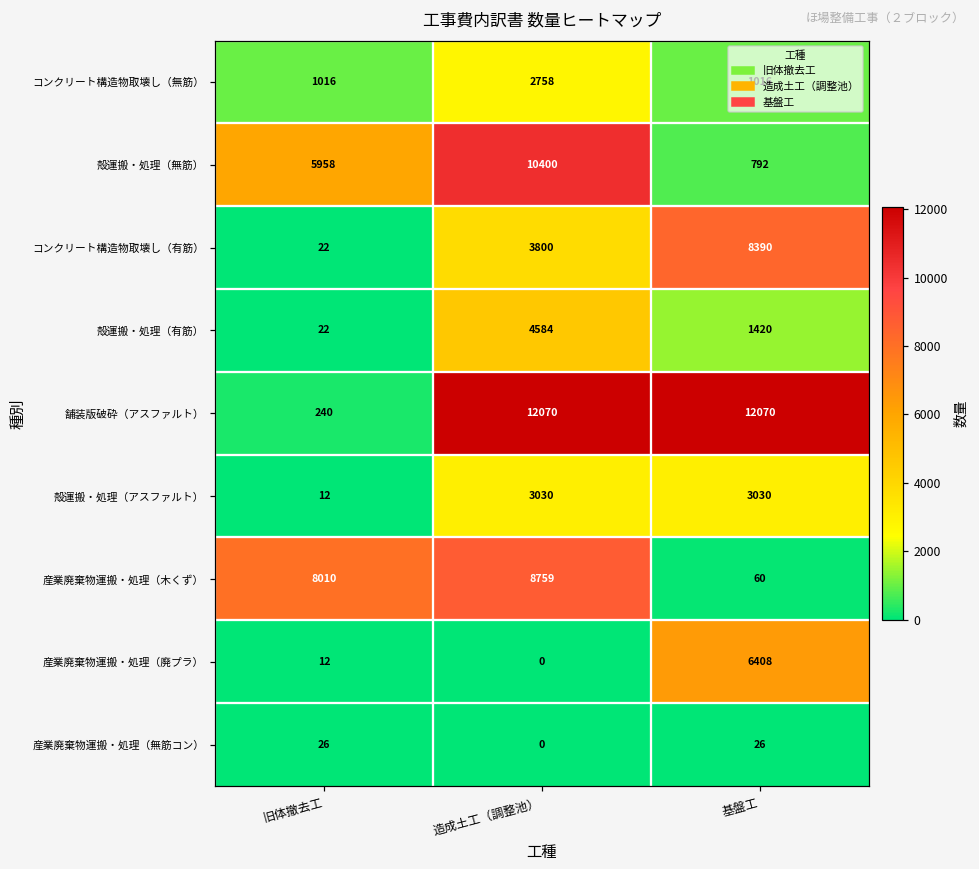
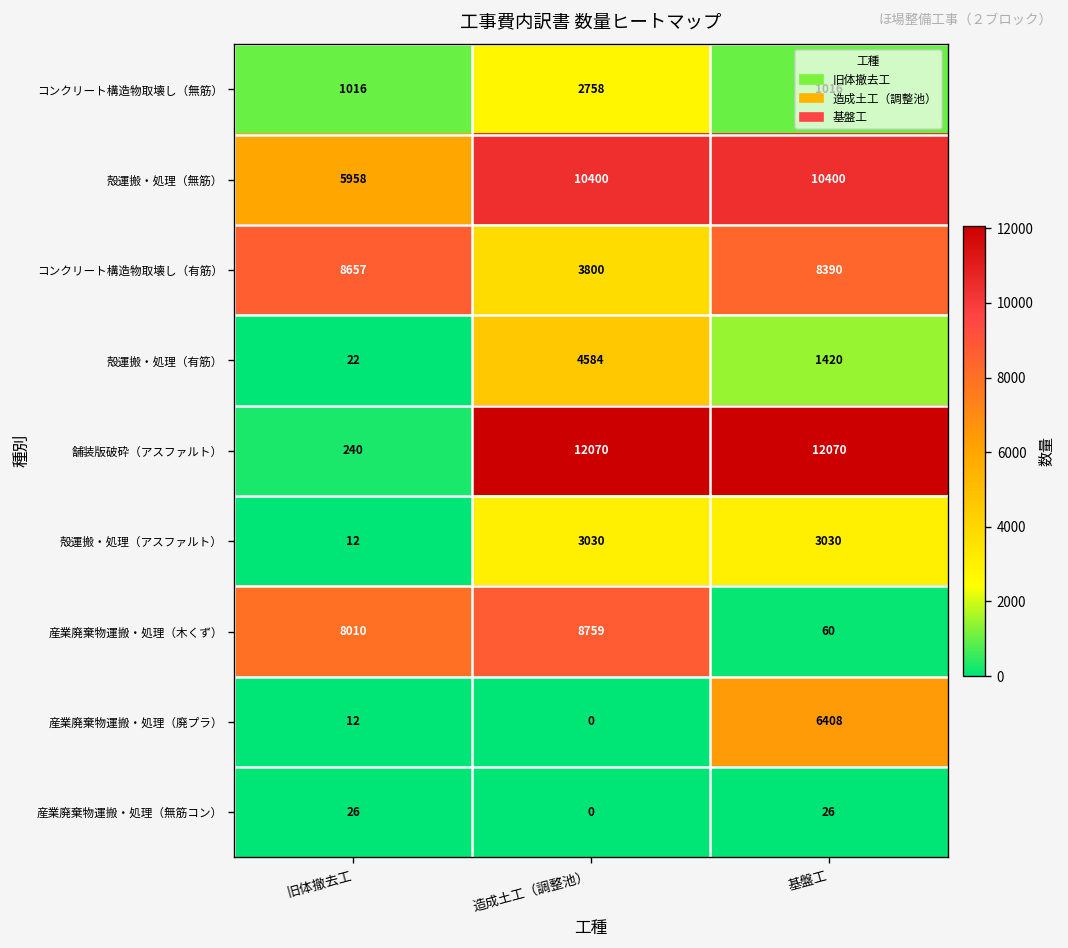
殻運搬・処理（無筋）, 基盤工: 792 -> 10400
コンクリート構造物取壊し（有筋）, 旧体撤去工: 22 -> 8657
